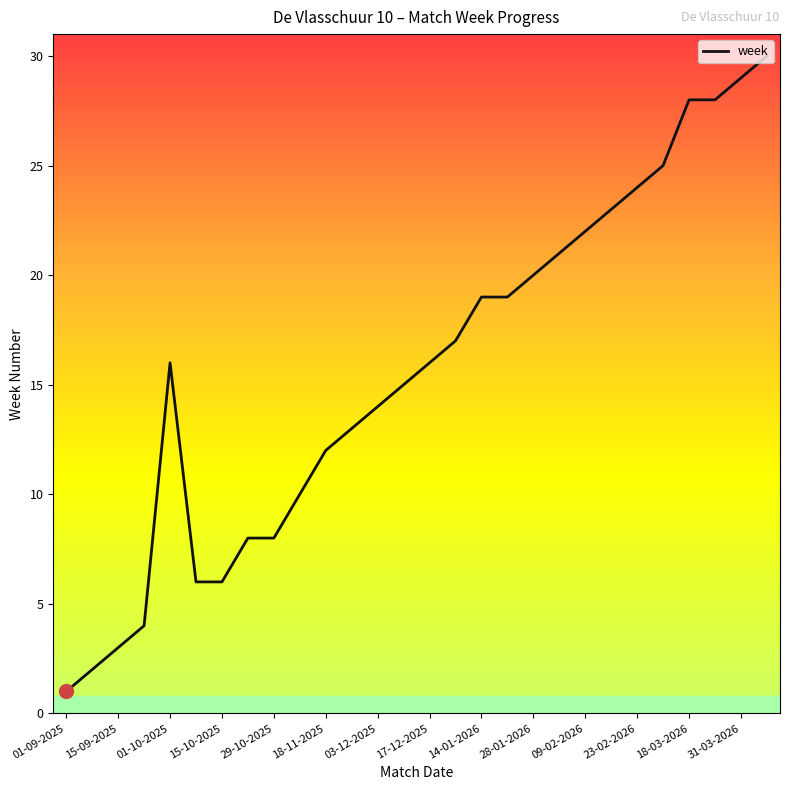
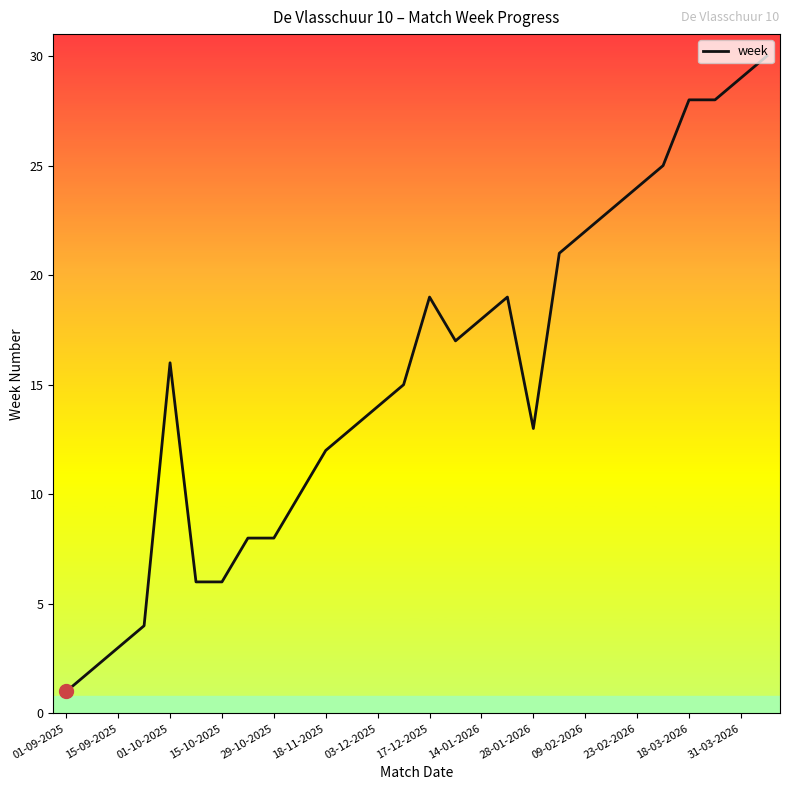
week, 17-12-2025: 16 -> 19
week, 14-01-2026: 19 -> 18
week, 28-01-2026: 20 -> 13
